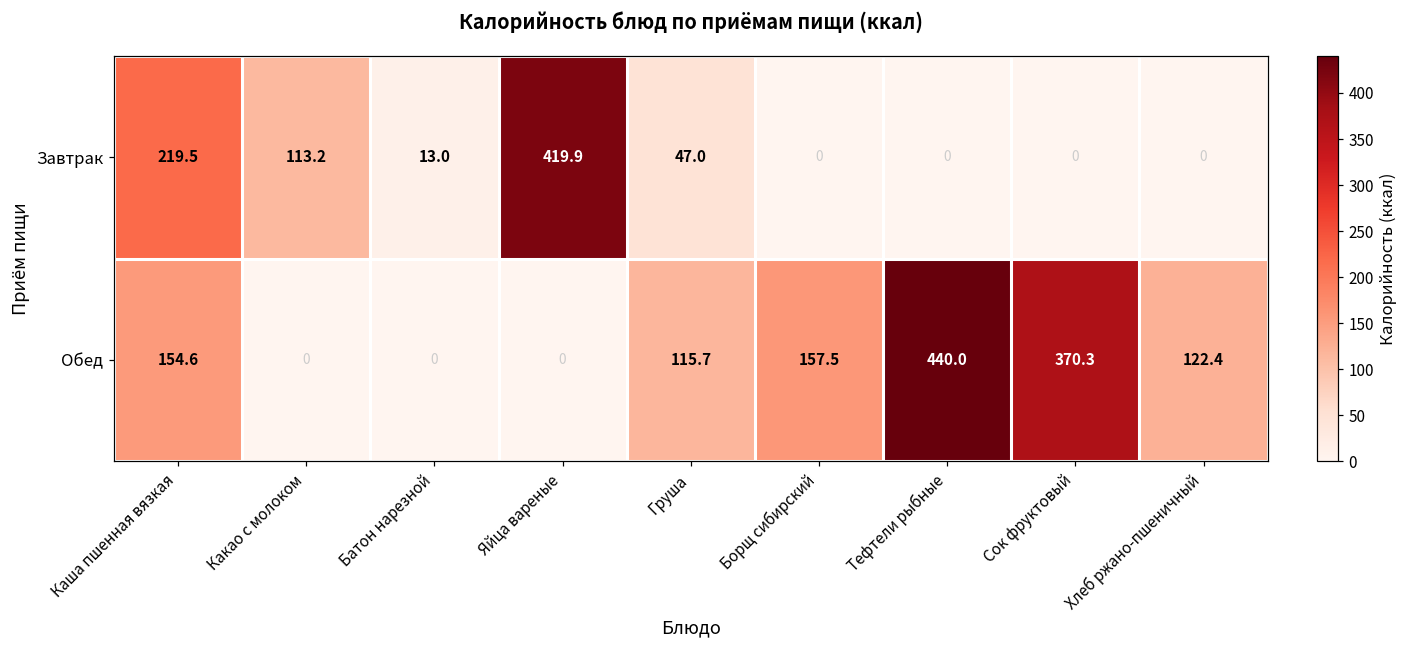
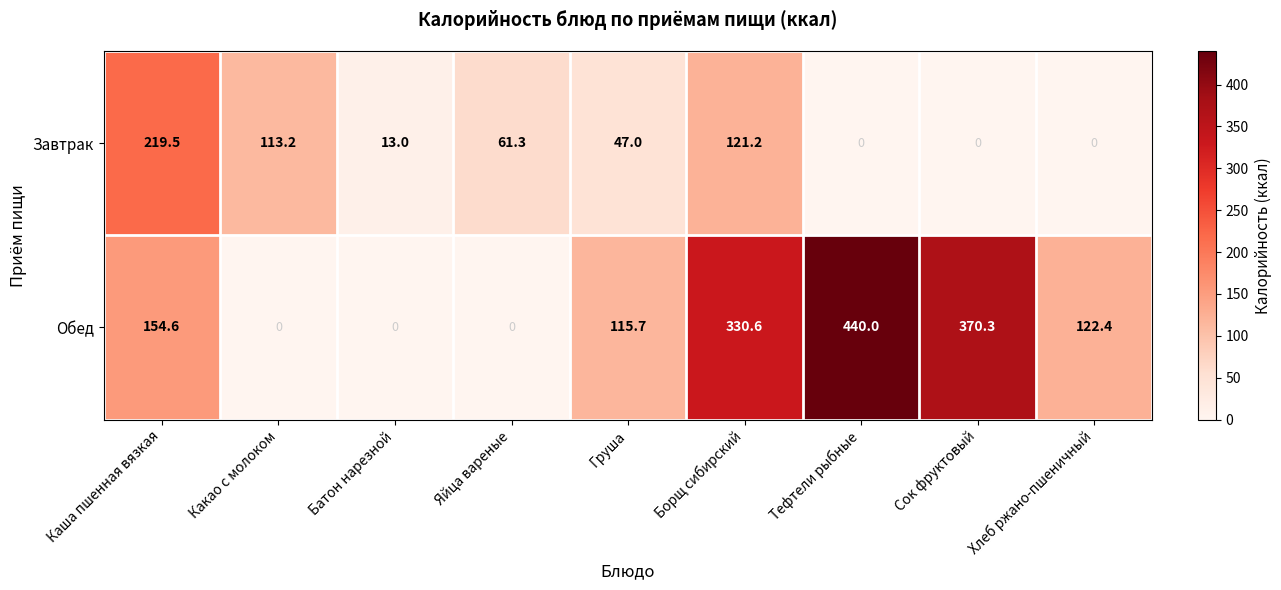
Завтрак, Яйца вареные: 419.9 -> 61.3
Завтрак, Борщ сибирский: 0 -> 121.2
Обед, Борщ сибирский: 157.5 -> 330.6
